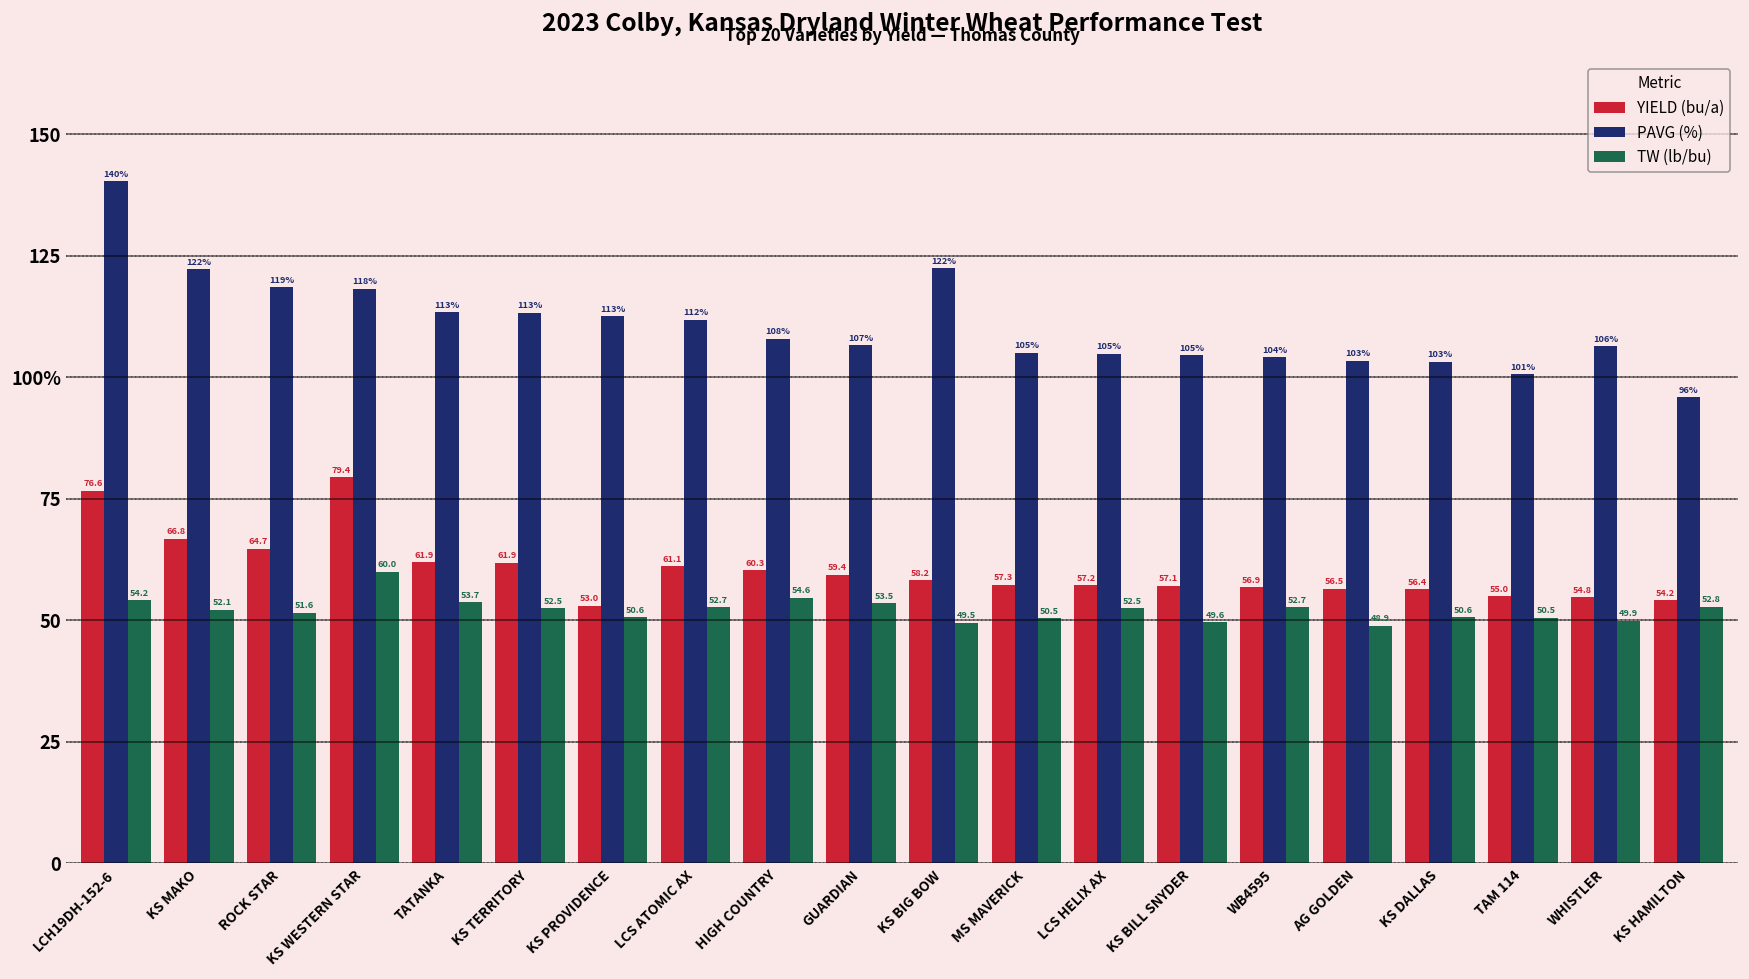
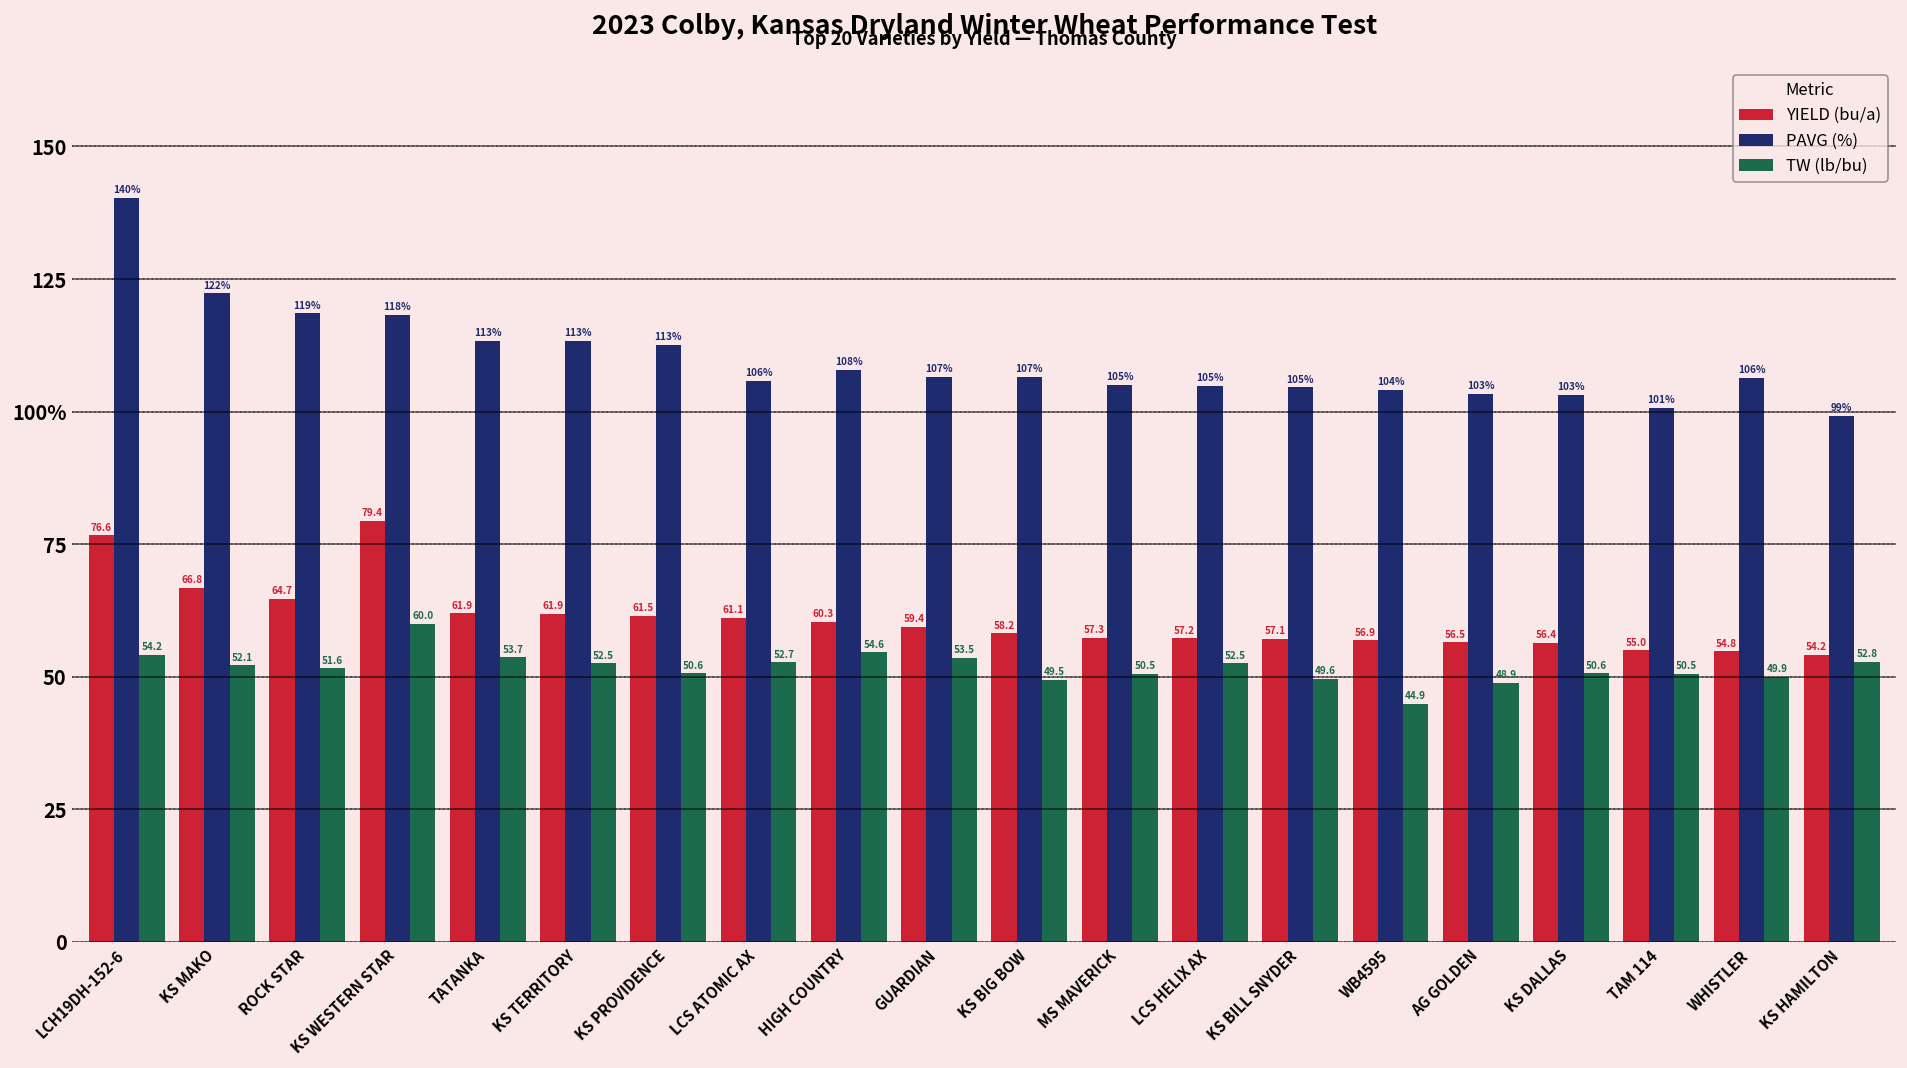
YIELD (bu/a), KS PROVIDENCE: 53.0 -> 61.5
PAVG (%), LCS ATOMIC AX: 112% -> 106%
PAVG (%), KS BIG BOW: 122% -> 107%
TW (lb/bu), WB4595: 52.7 -> 44.9
PAVG (%), KS HAMILTON: 96% -> 99%
